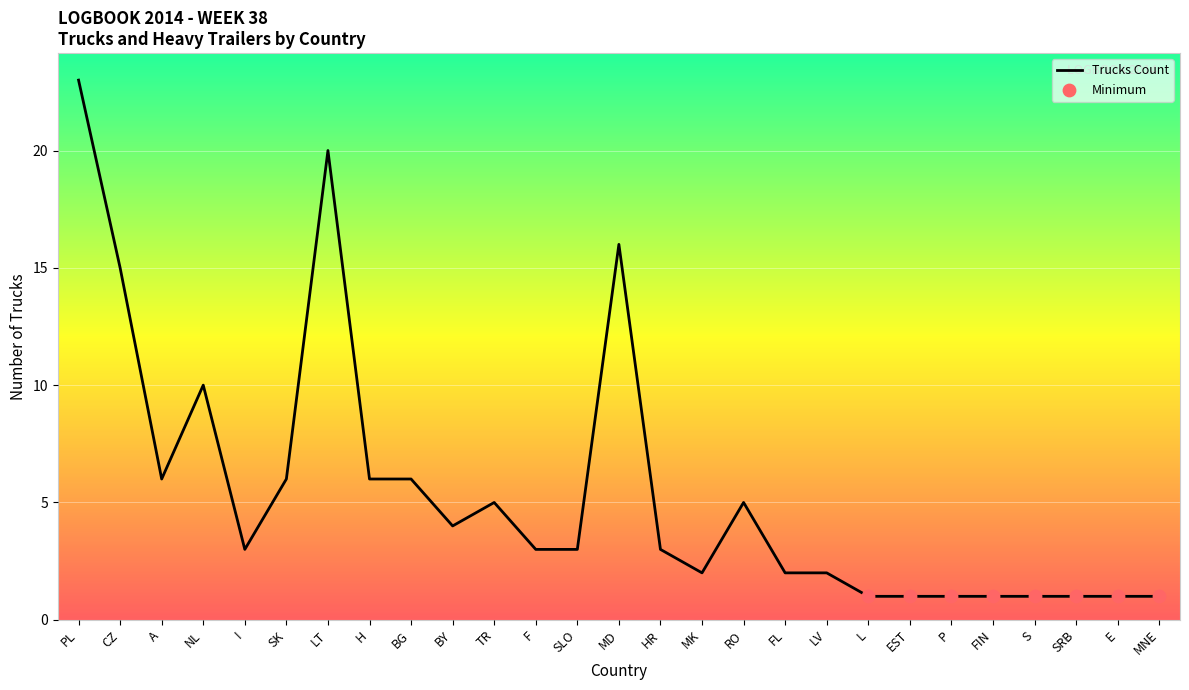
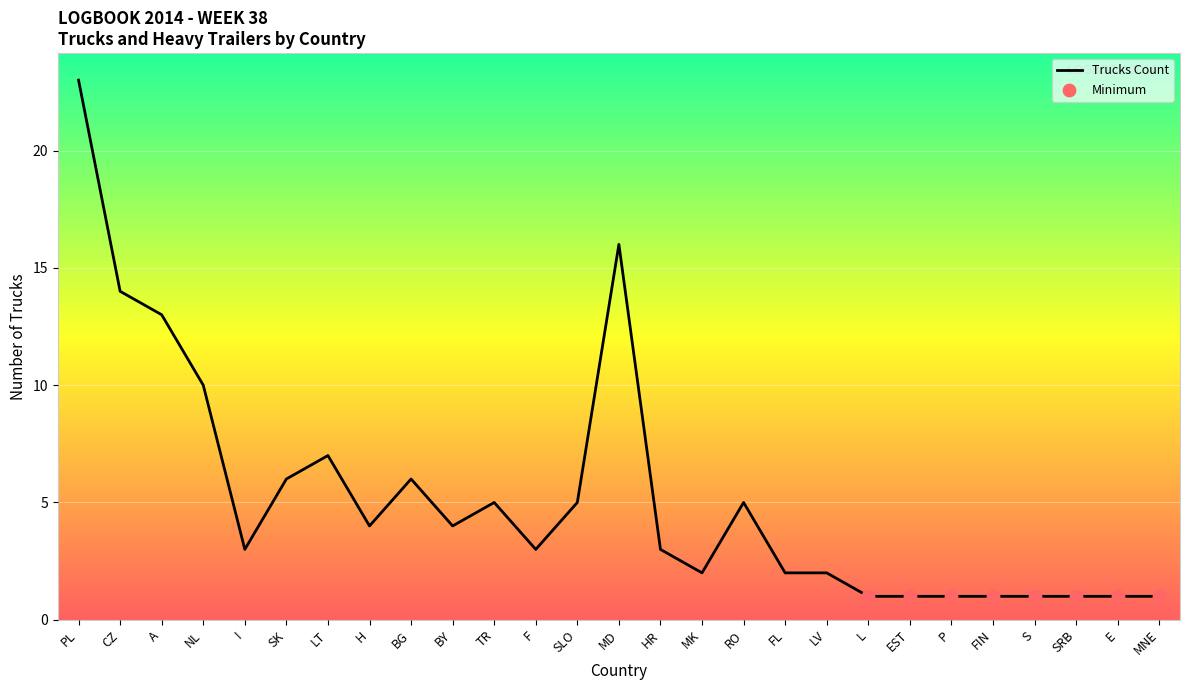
Trucks Count, CZ: 15 -> 14
Trucks Count, A: 6 -> 13
Trucks Count, LT: 20 -> 7
Trucks Count, H: 6 -> 4
Trucks Count, SLO: 3 -> 5
